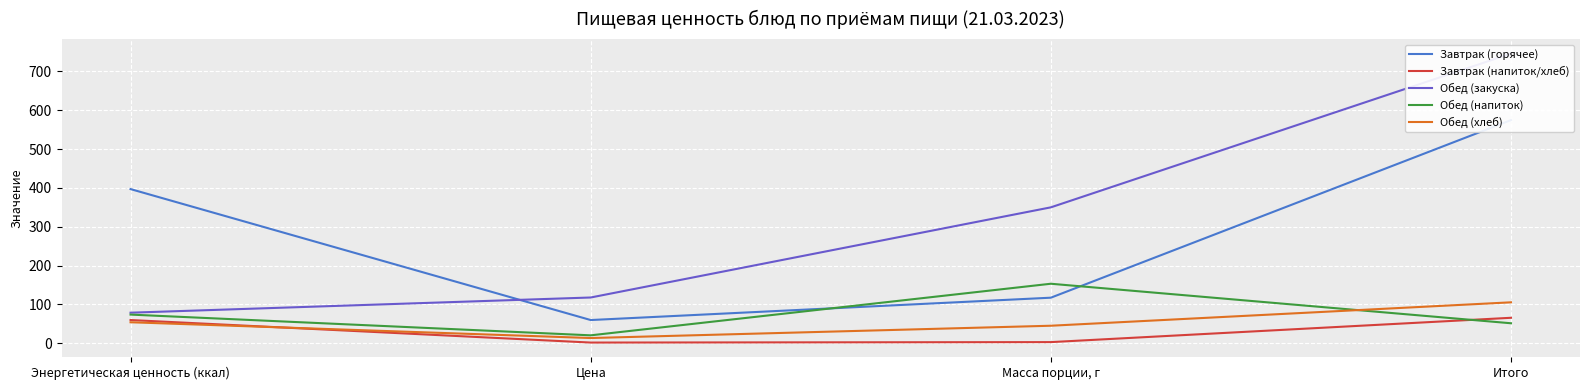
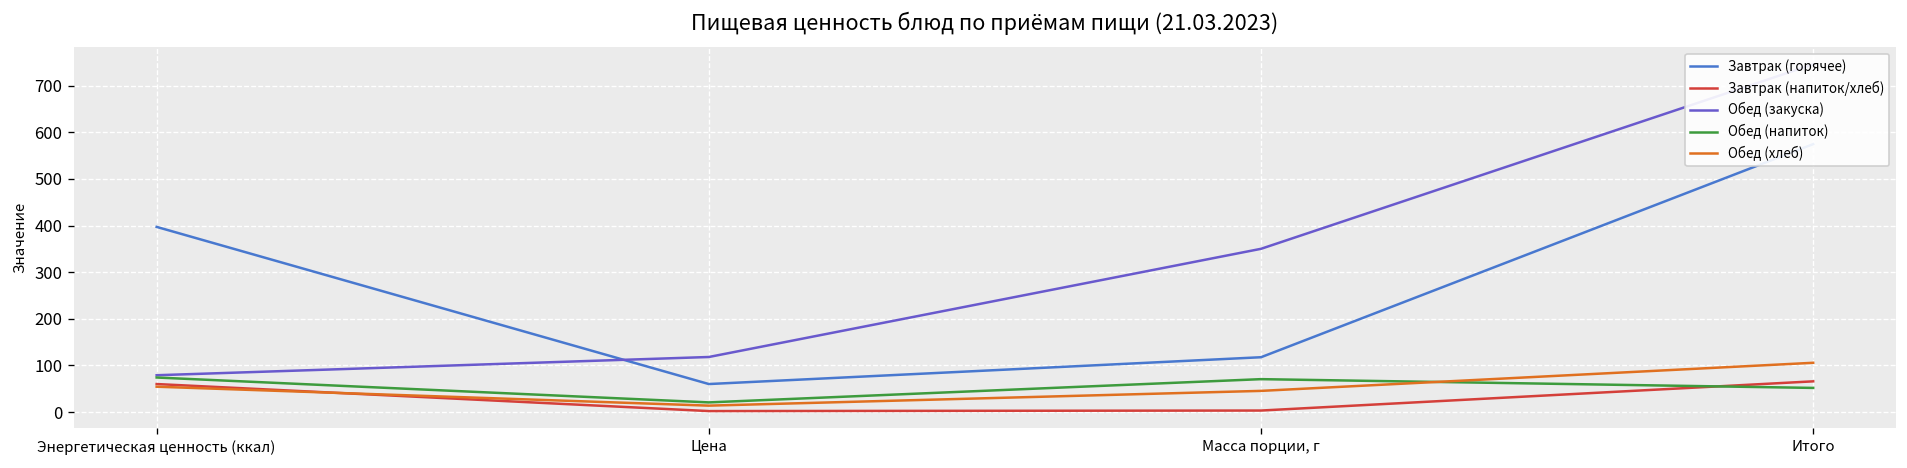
Обед (напиток), Масса порции, г: 150 -> 70
